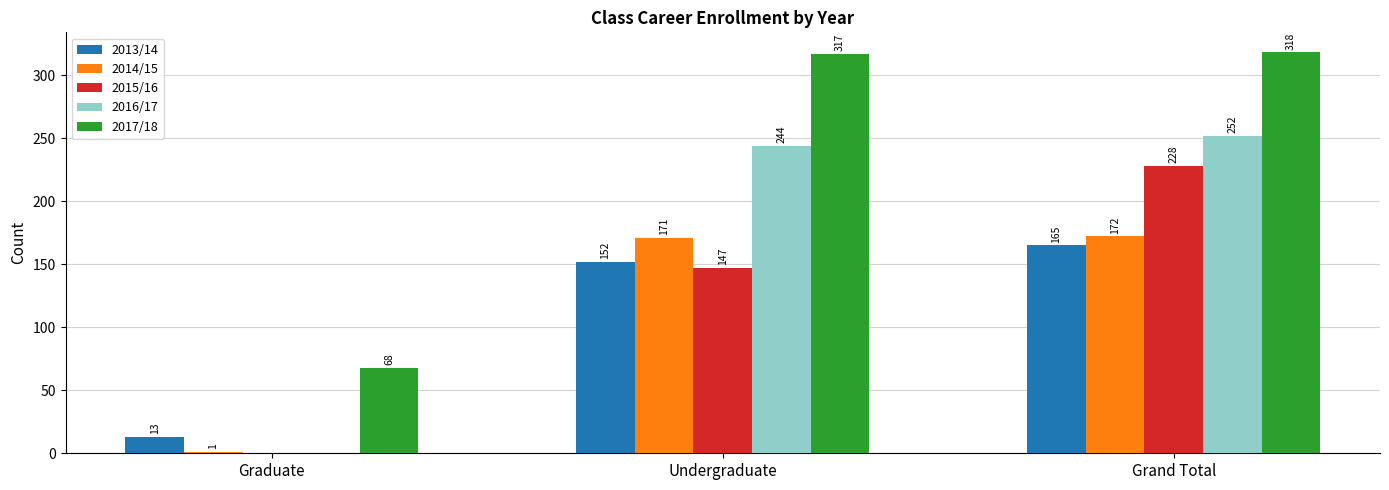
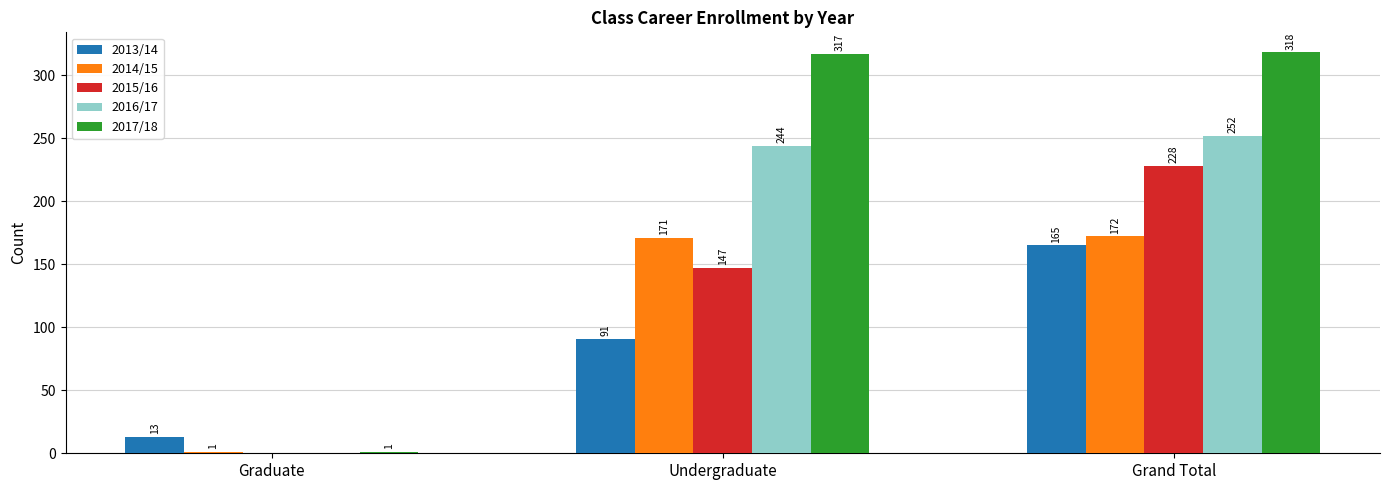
2017/18, Graduate: 68 -> 1
2013/14, Undergraduate: 152 -> 91
